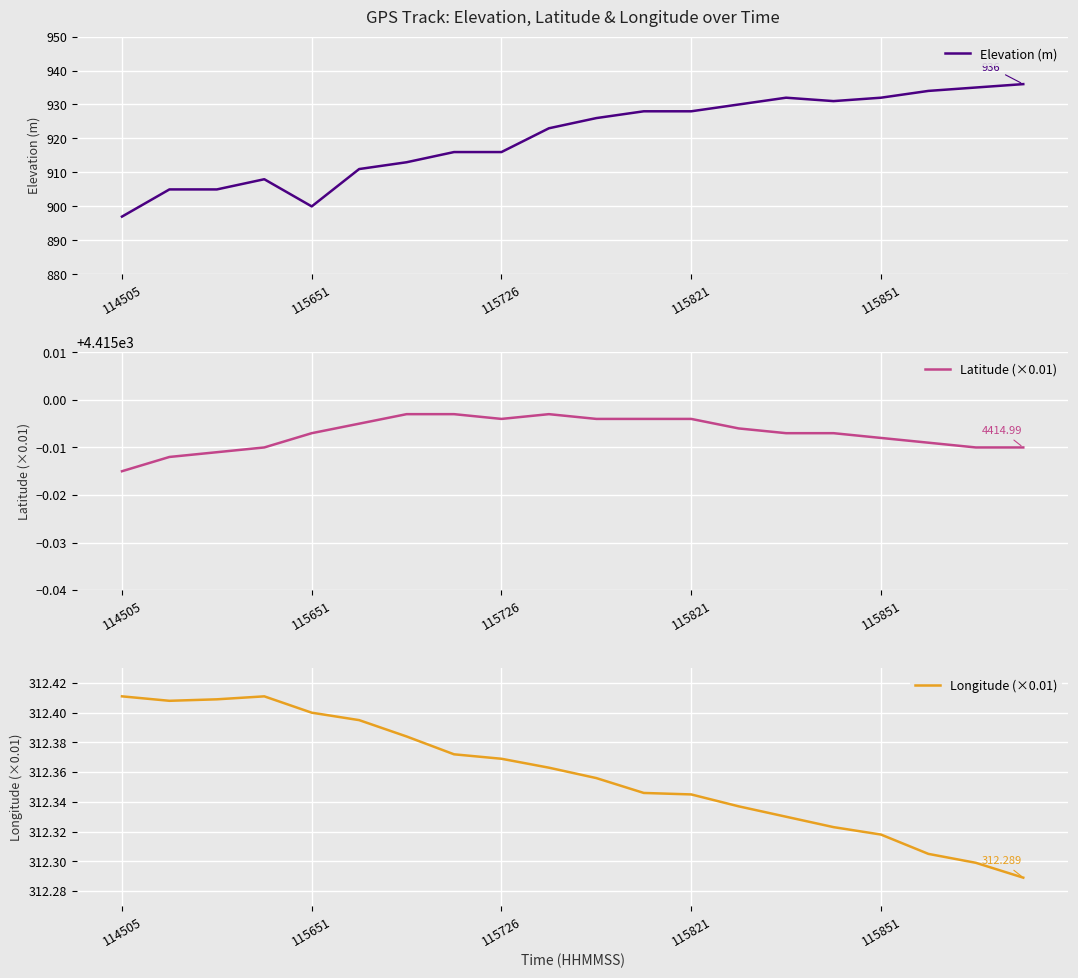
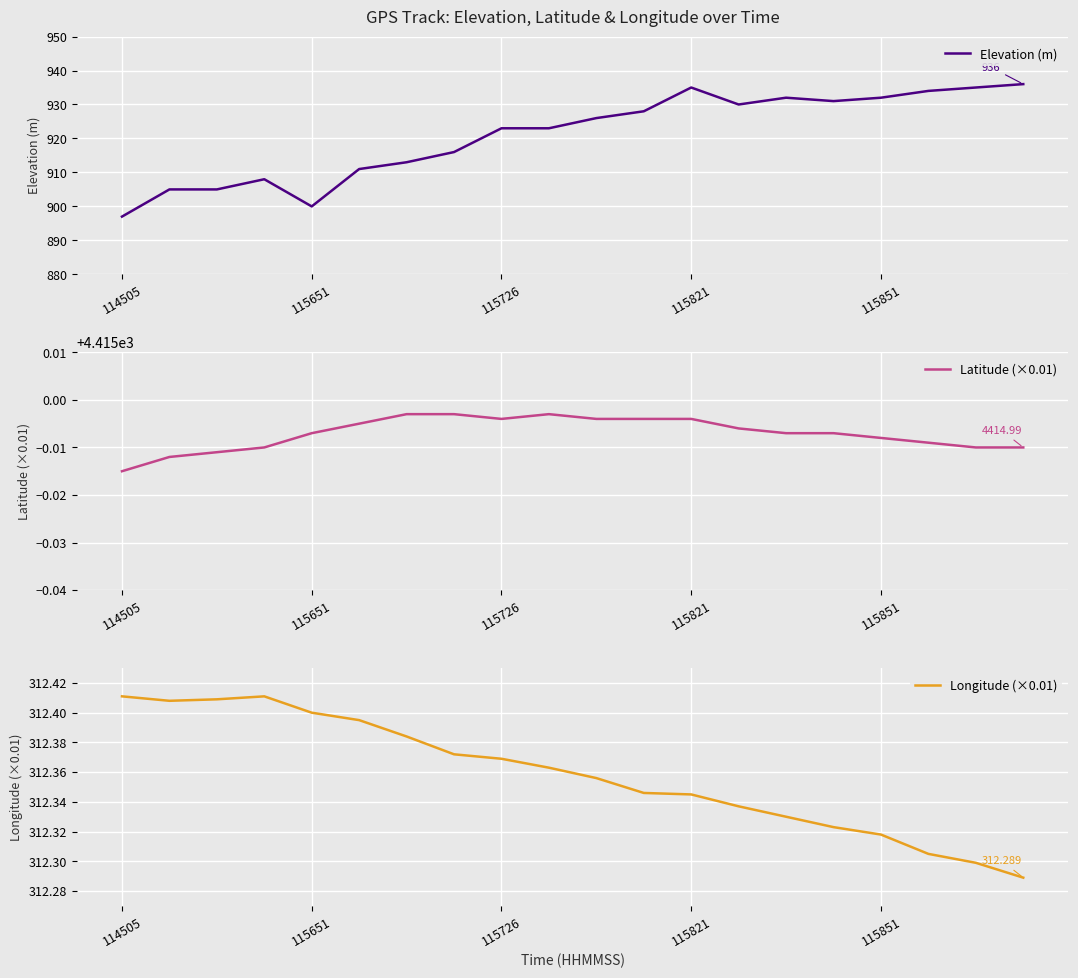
GPS Track: Elevation, Latitude & Longitude over Time, 115726: 916 -> 923
GPS Track: Elevation, Latitude & Longitude over Time, 115821: 928 -> 935
